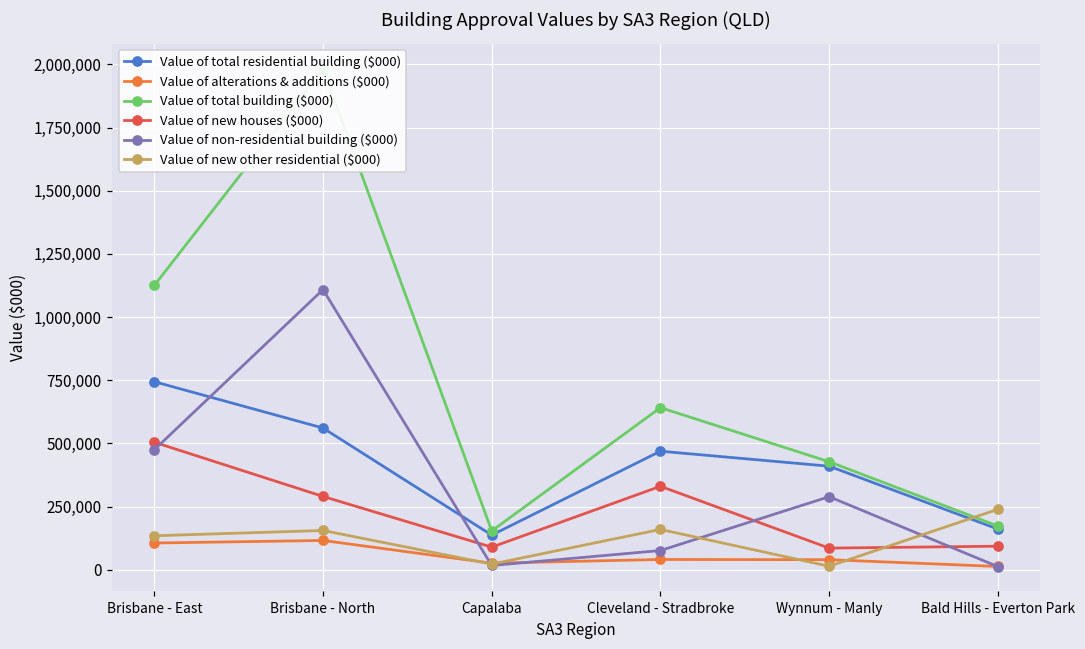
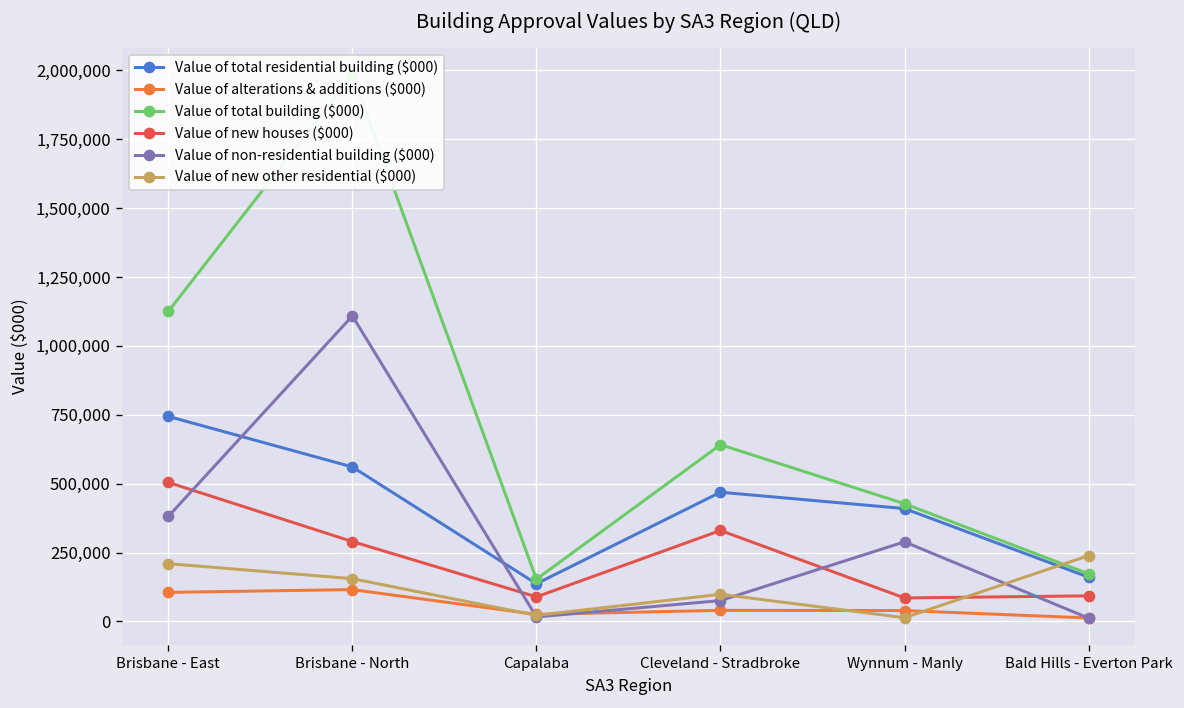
Value of non-residential building ($000), Brisbane - East: 470,000 -> 380,000
Value of new other residential ($000), Brisbane - East: 130,000 -> 210,000
Value of new other residential ($000), Cleveland - Stradbroke: 160,000 -> 100,000
